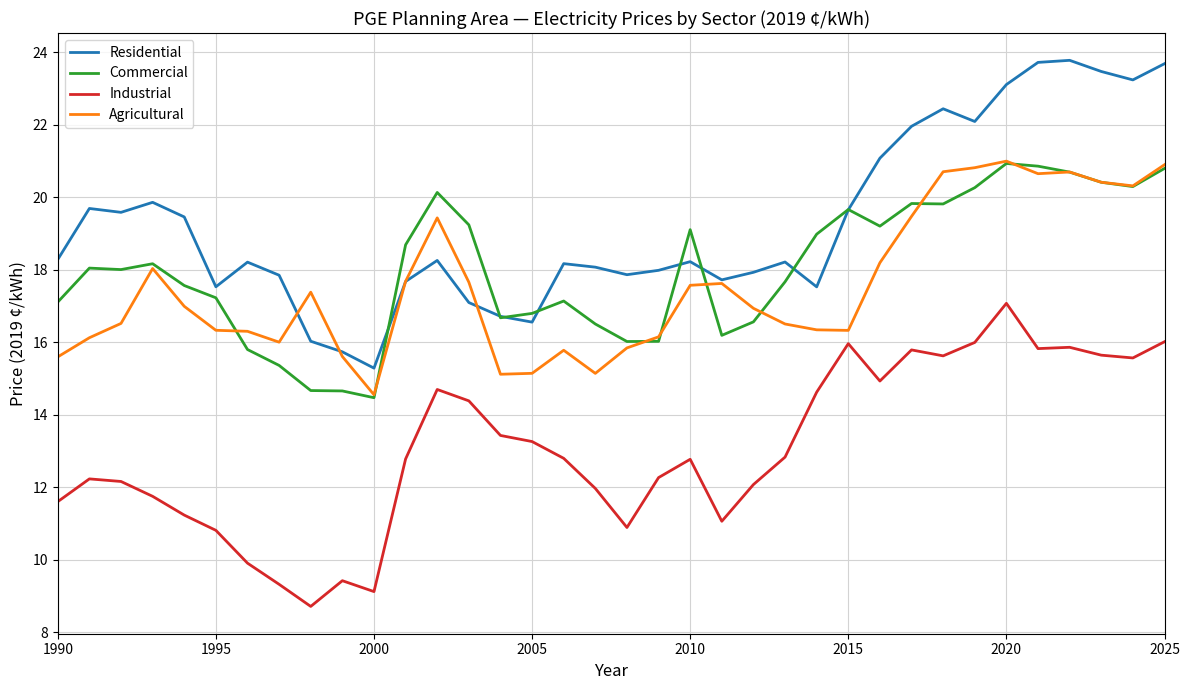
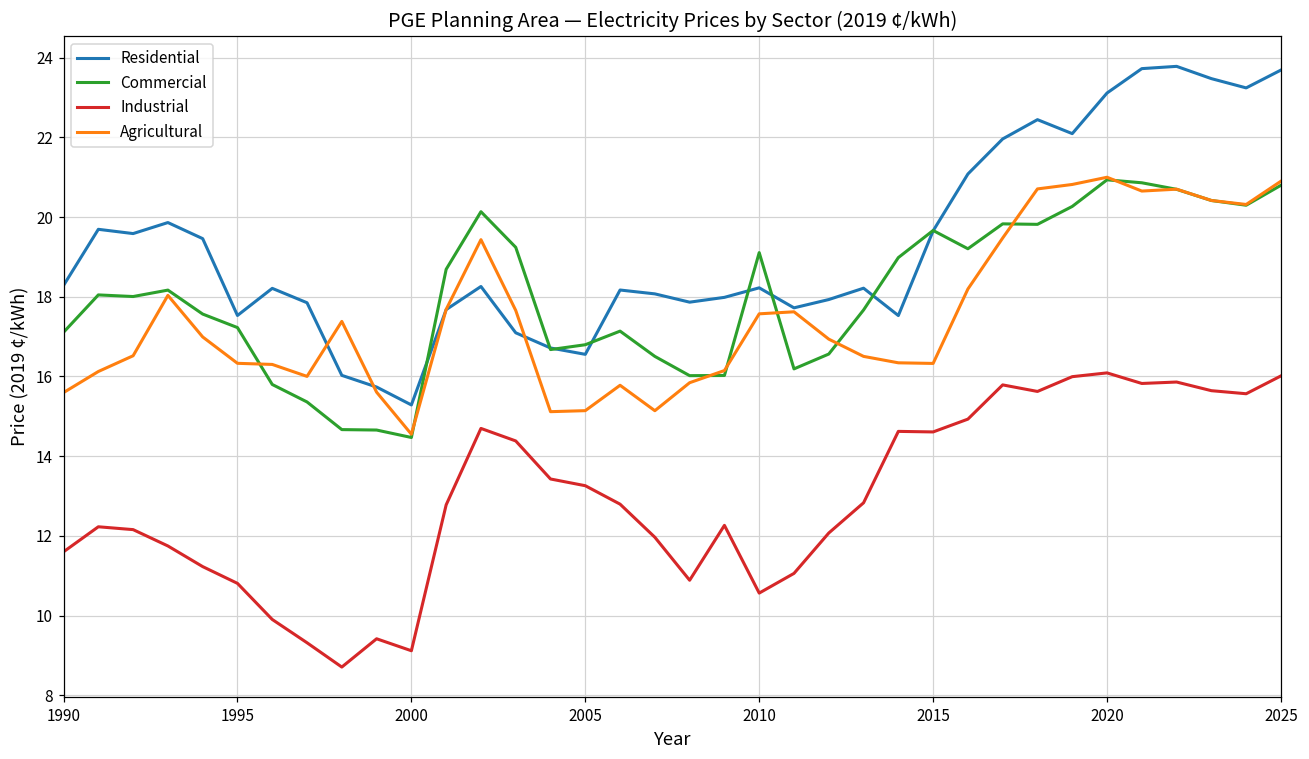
Industrial, 2010: 12.8 -> 10.6
Industrial, 2015: 16.0 -> 14.6
Industrial, 2020: 17.1 -> 16.1
